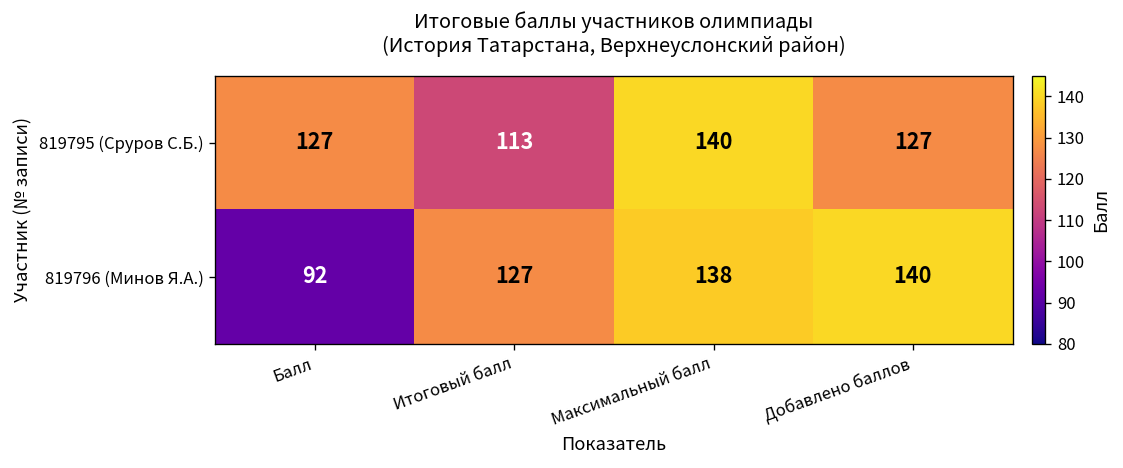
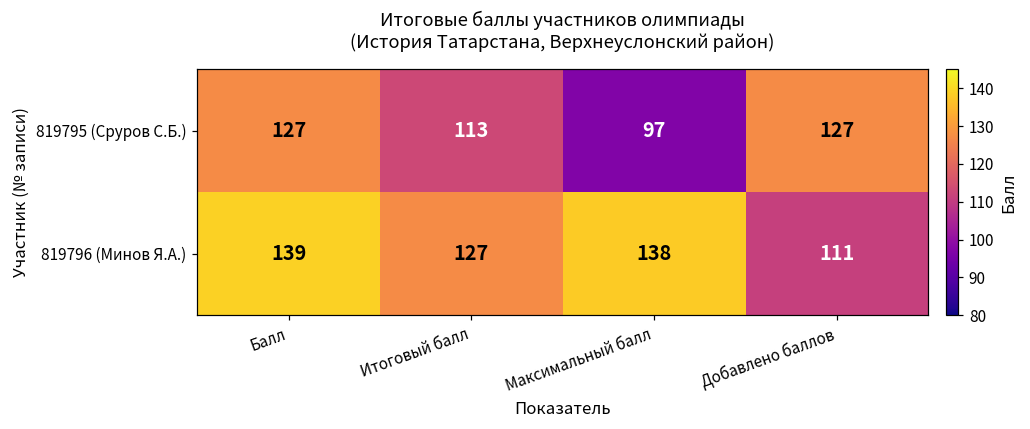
819795 (Сруров С.Б.), Максимальный балл: 140 -> 97
819796 (Минов Я.А.), Балл: 92 -> 139
819796 (Минов Я.А.), Добавлено баллов: 140 -> 111
